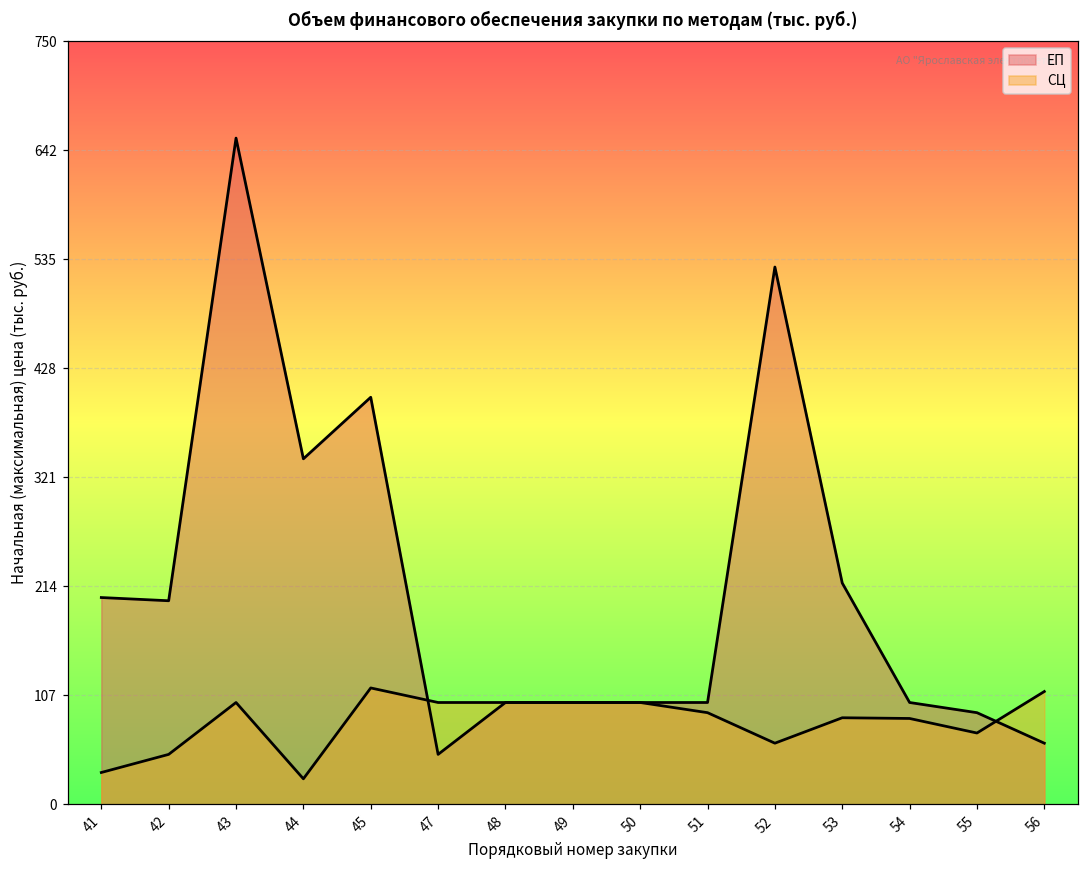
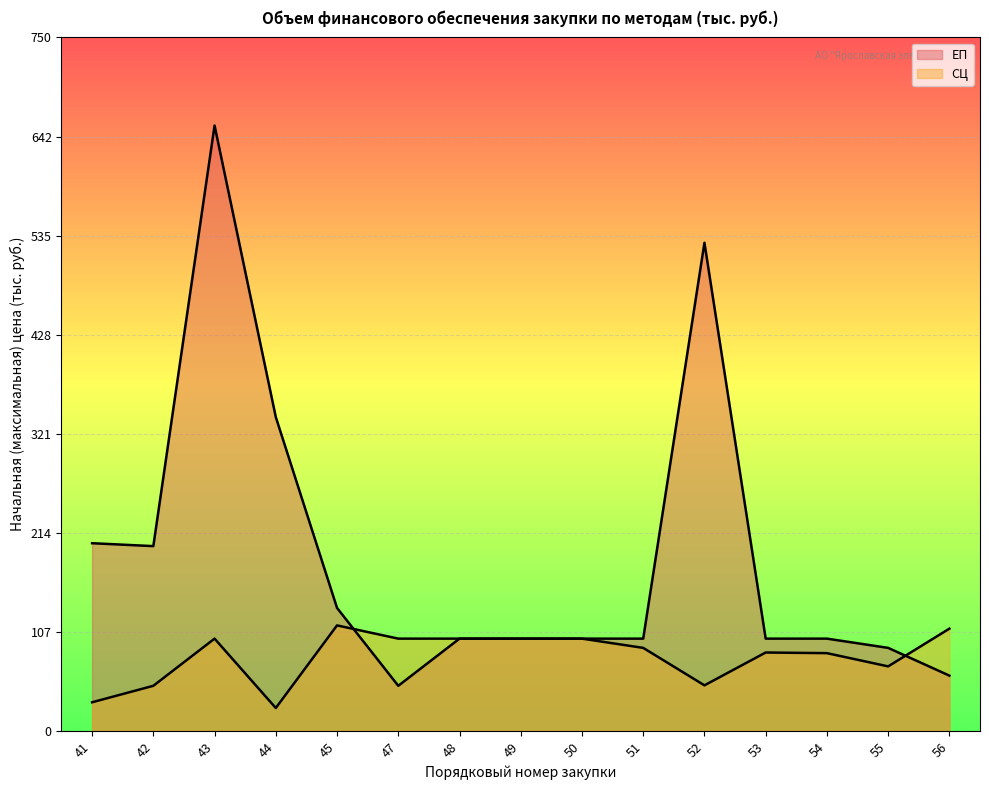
ЕП, 45: 400 -> 130
СЦ, 52: 60 -> 50
ЕП, 53: 220 -> 100
